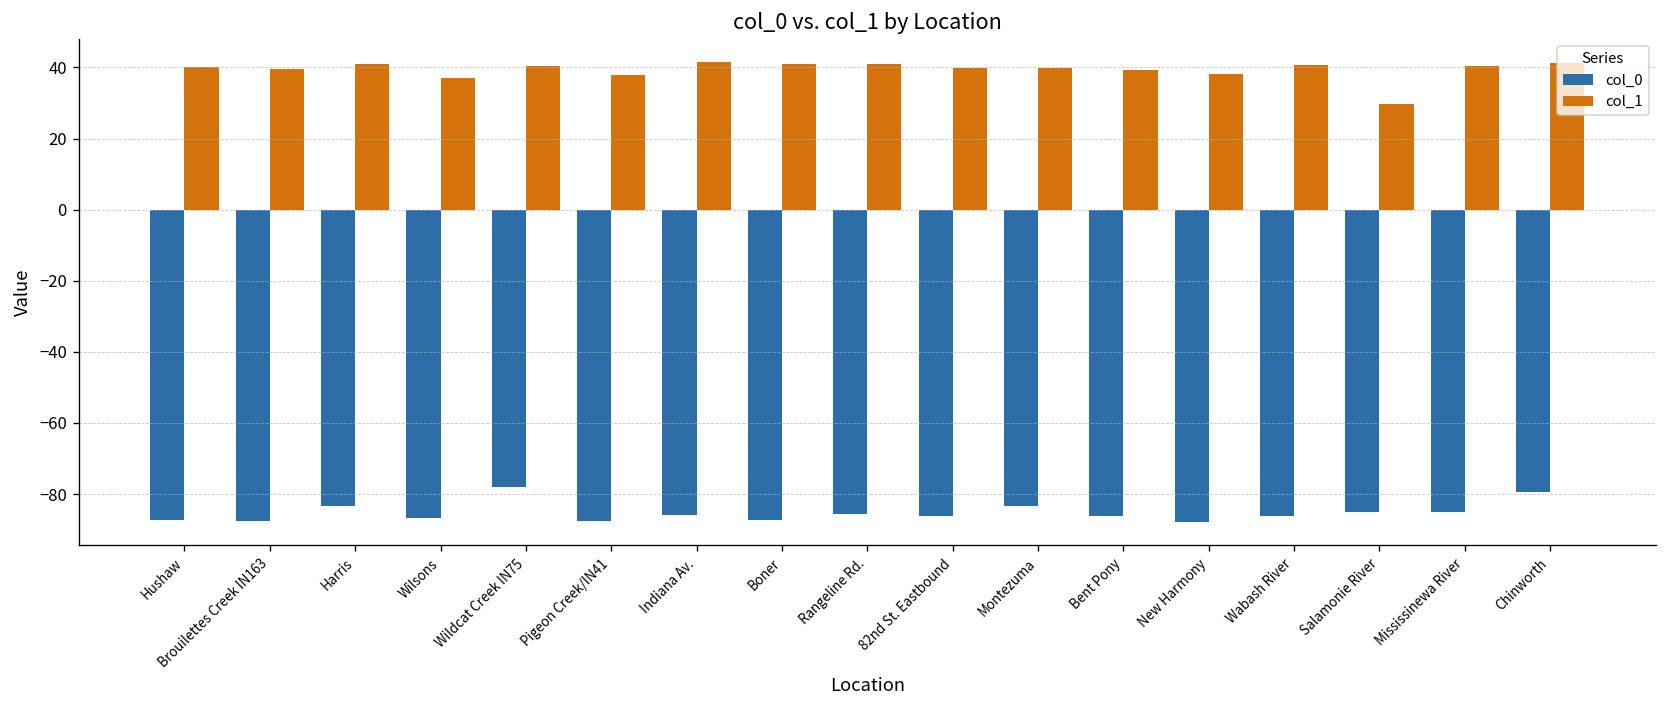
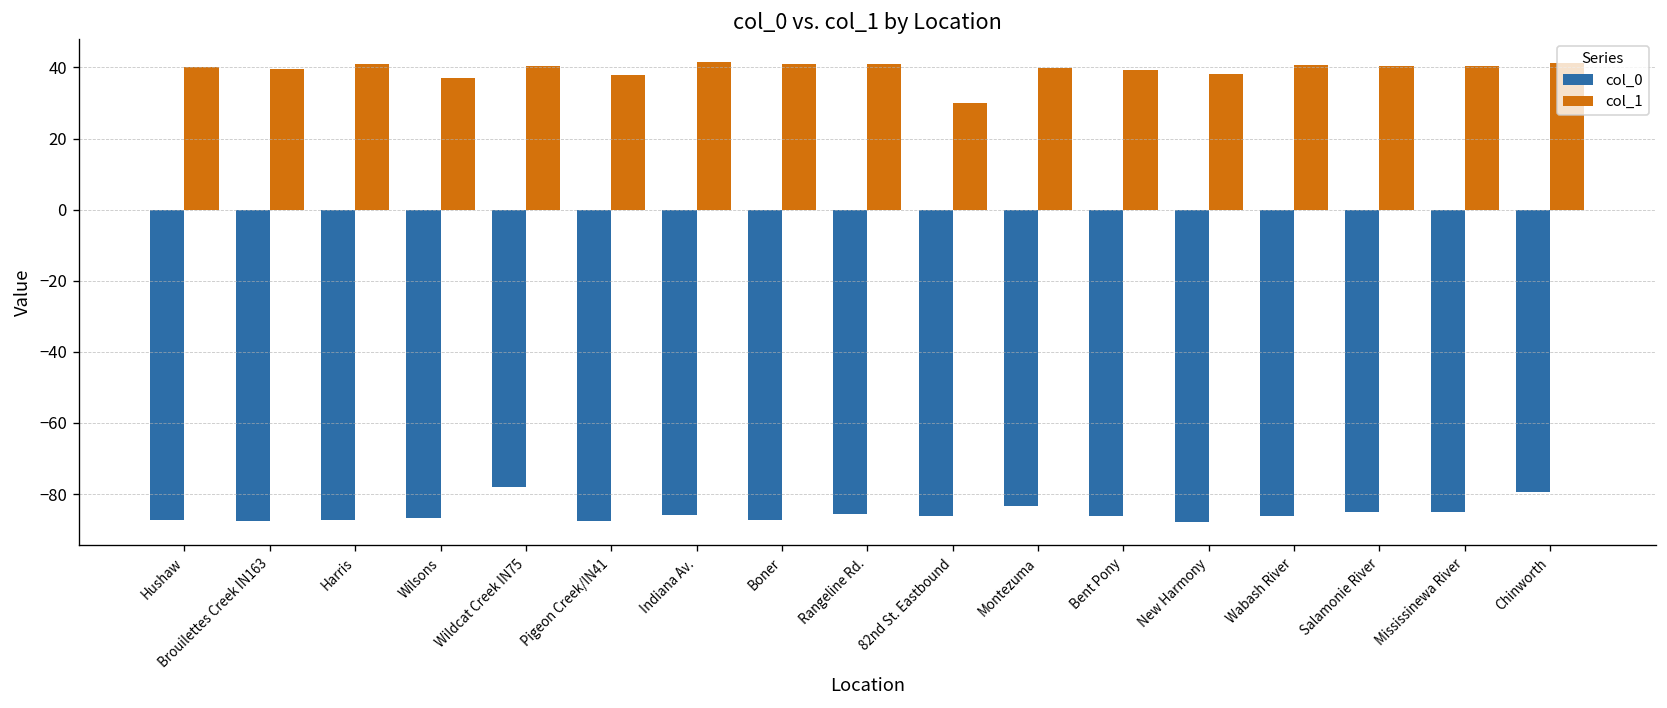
col_0, Harris: -83 -> -87
col_1, 82nd St. Eastbound: 40 -> 30
col_1, Salamonie River: 30 -> 40
